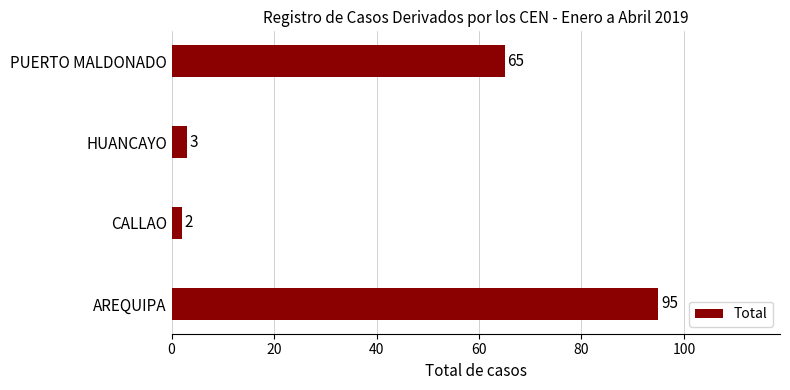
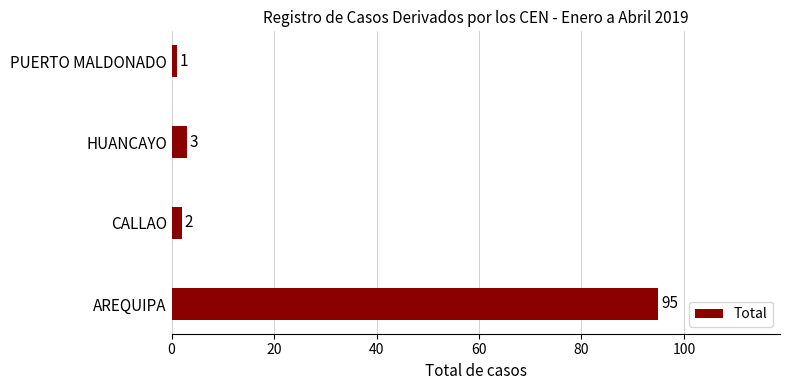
PUERTO MALDONADO: 65 -> 1
